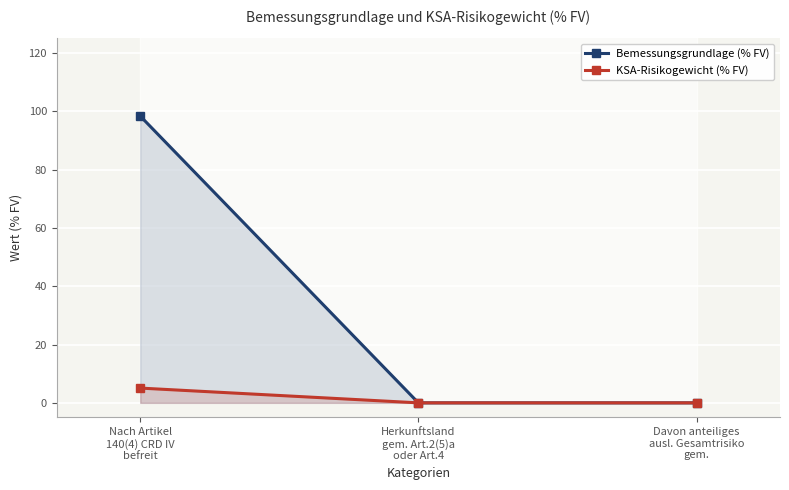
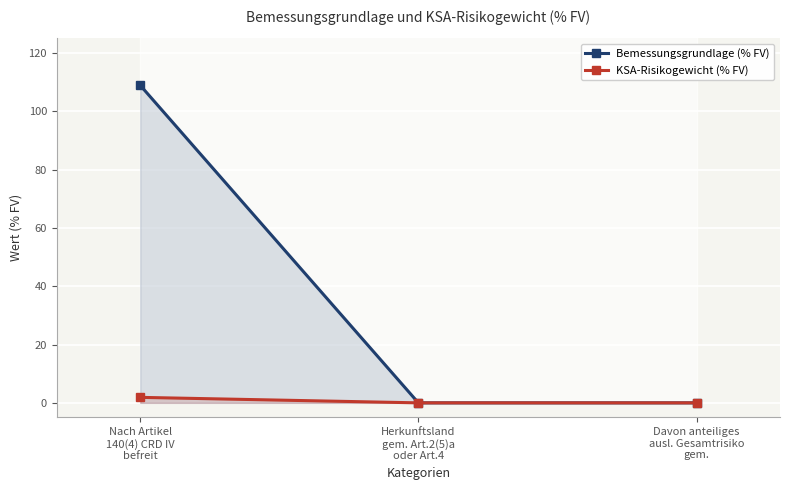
Bemessungsgrundlage (% FV), Nach Artikel 140(4) CRD IV befreit: 98 -> 109
KSA-Risikogewicht (% FV), Nach Artikel 140(4) CRD IV befreit: 5 -> 2
